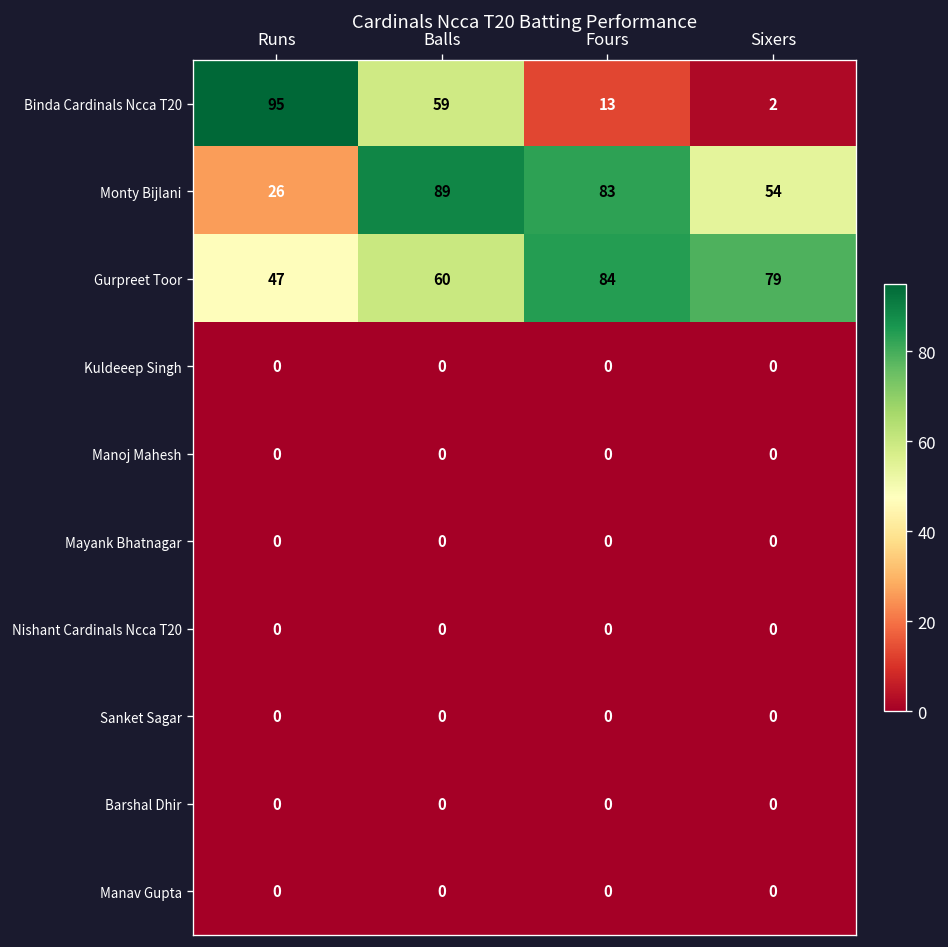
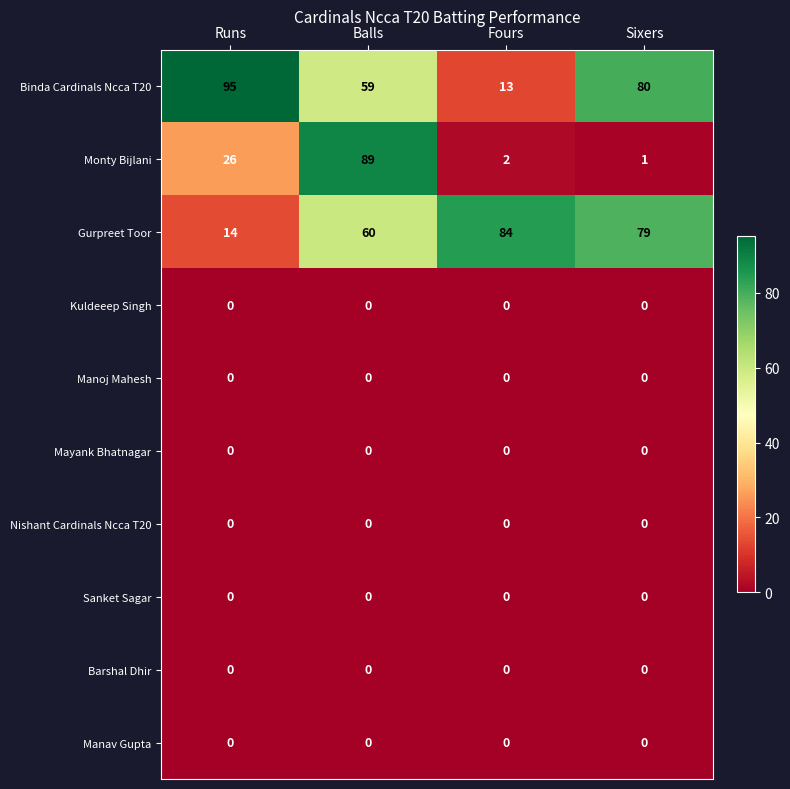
Binda Cardinals Ncca T20, Sixers: 2 -> 80
Monty Bijlani, Fours: 83 -> 2
Monty Bijlani, Sixers: 54 -> 1
Gurpreet Toor, Runs: 47 -> 14
